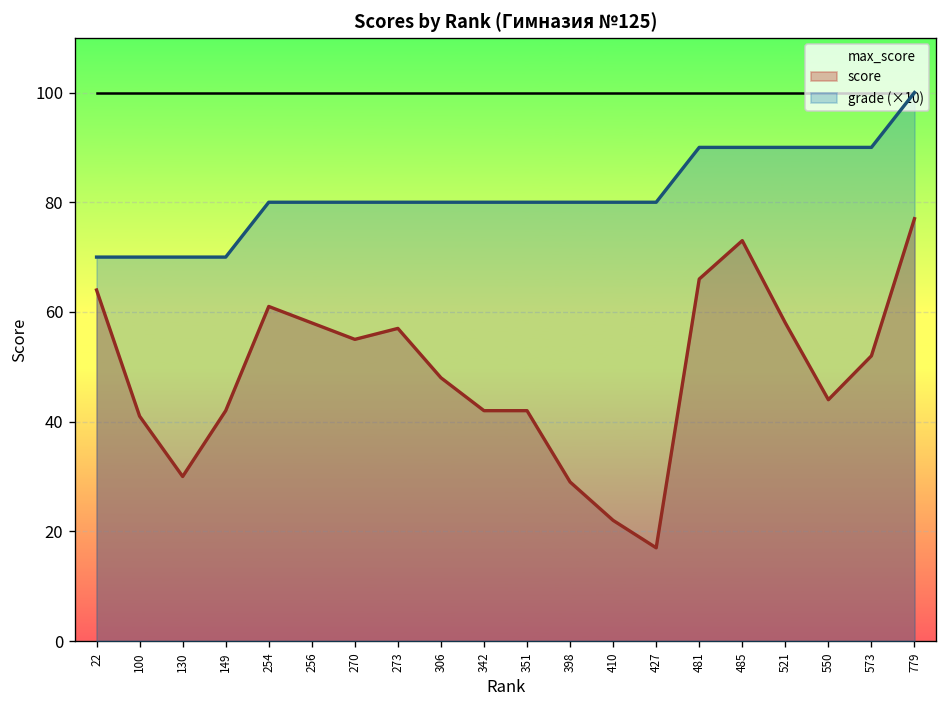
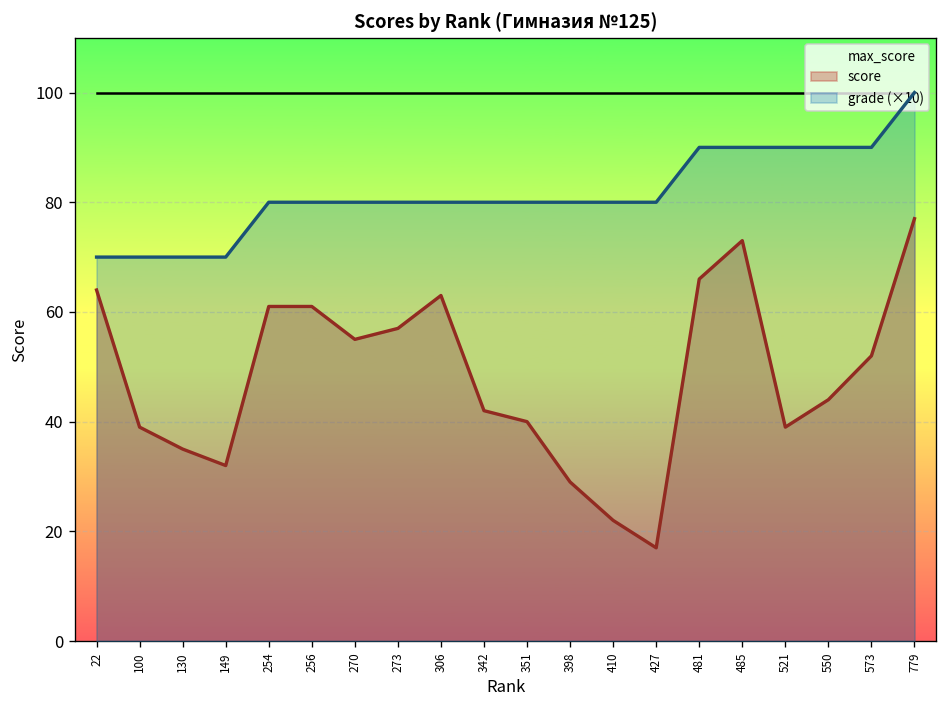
score, 100: 41 -> 39
score, 130: 30 -> 35
score, 149: 42 -> 32
score, 256: 58 -> 61
score, 306: 48 -> 63
score, 351: 42 -> 40
score, 521: 58 -> 39
